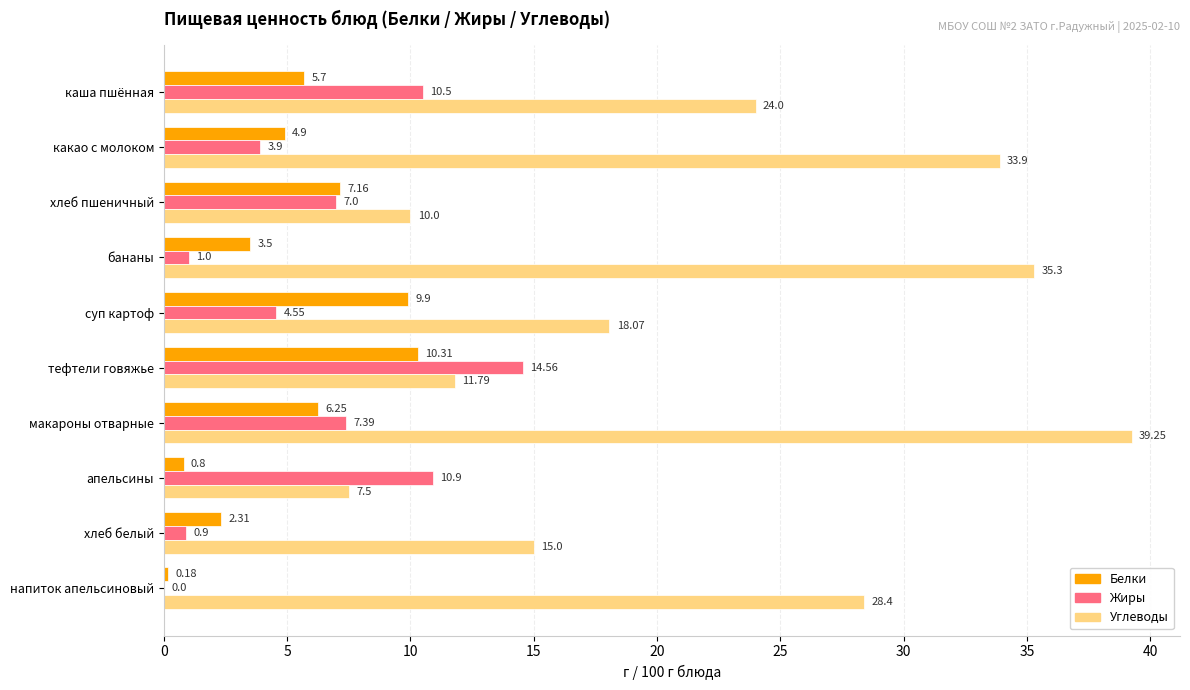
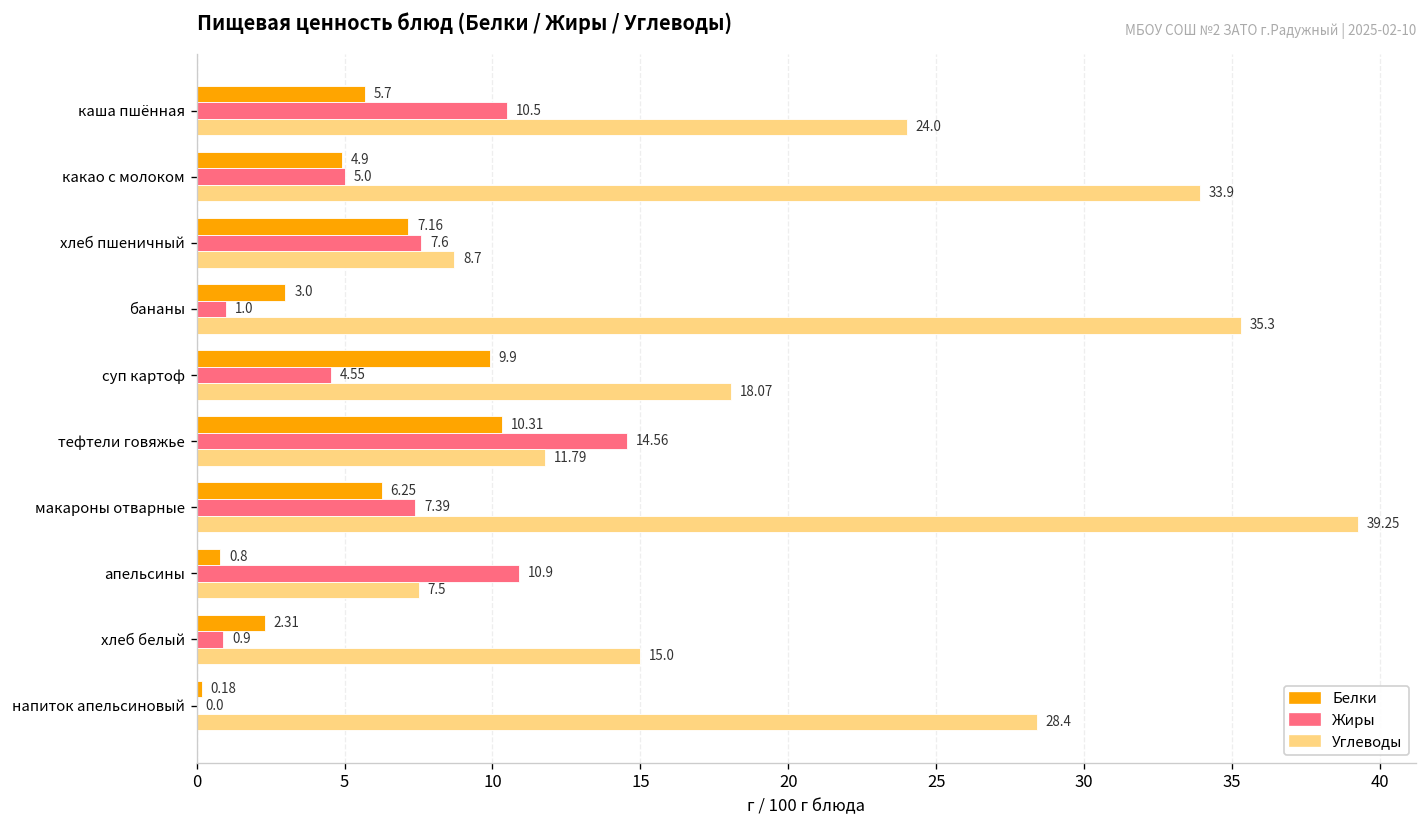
Жиры, какао с молоком: 3.9 -> 5.0
Жиры, хлеб пшеничный: 7.0 -> 7.6
Углеводы, хлеб пшеничный: 10.0 -> 8.7
Белки, бананы: 3.5 -> 3.0
